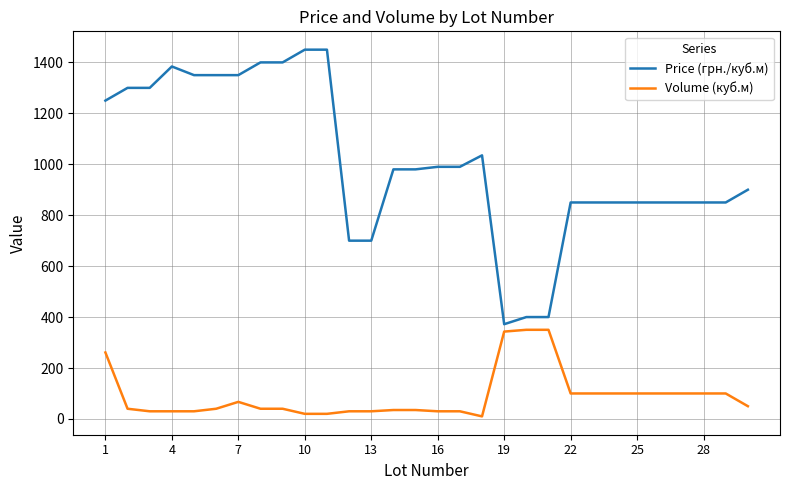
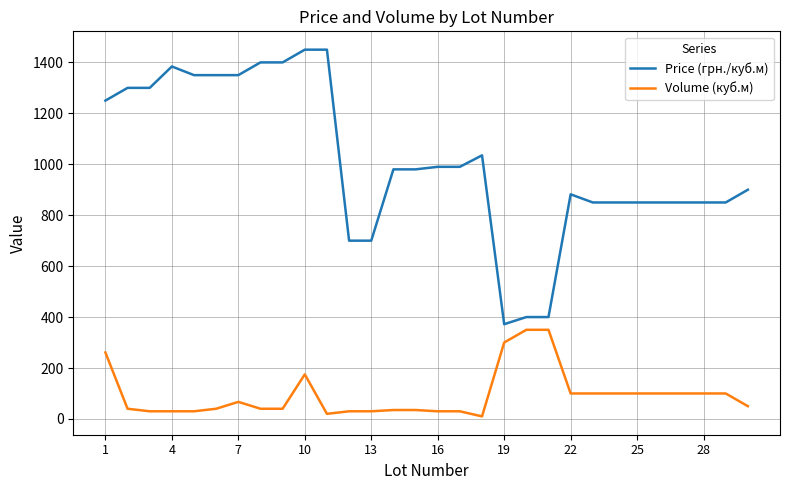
Volume (куб.м), 10: 20 -> 180
Volume (куб.м), 19: 340 -> 300
Price (грн./куб.м), 22: 850 -> 880
